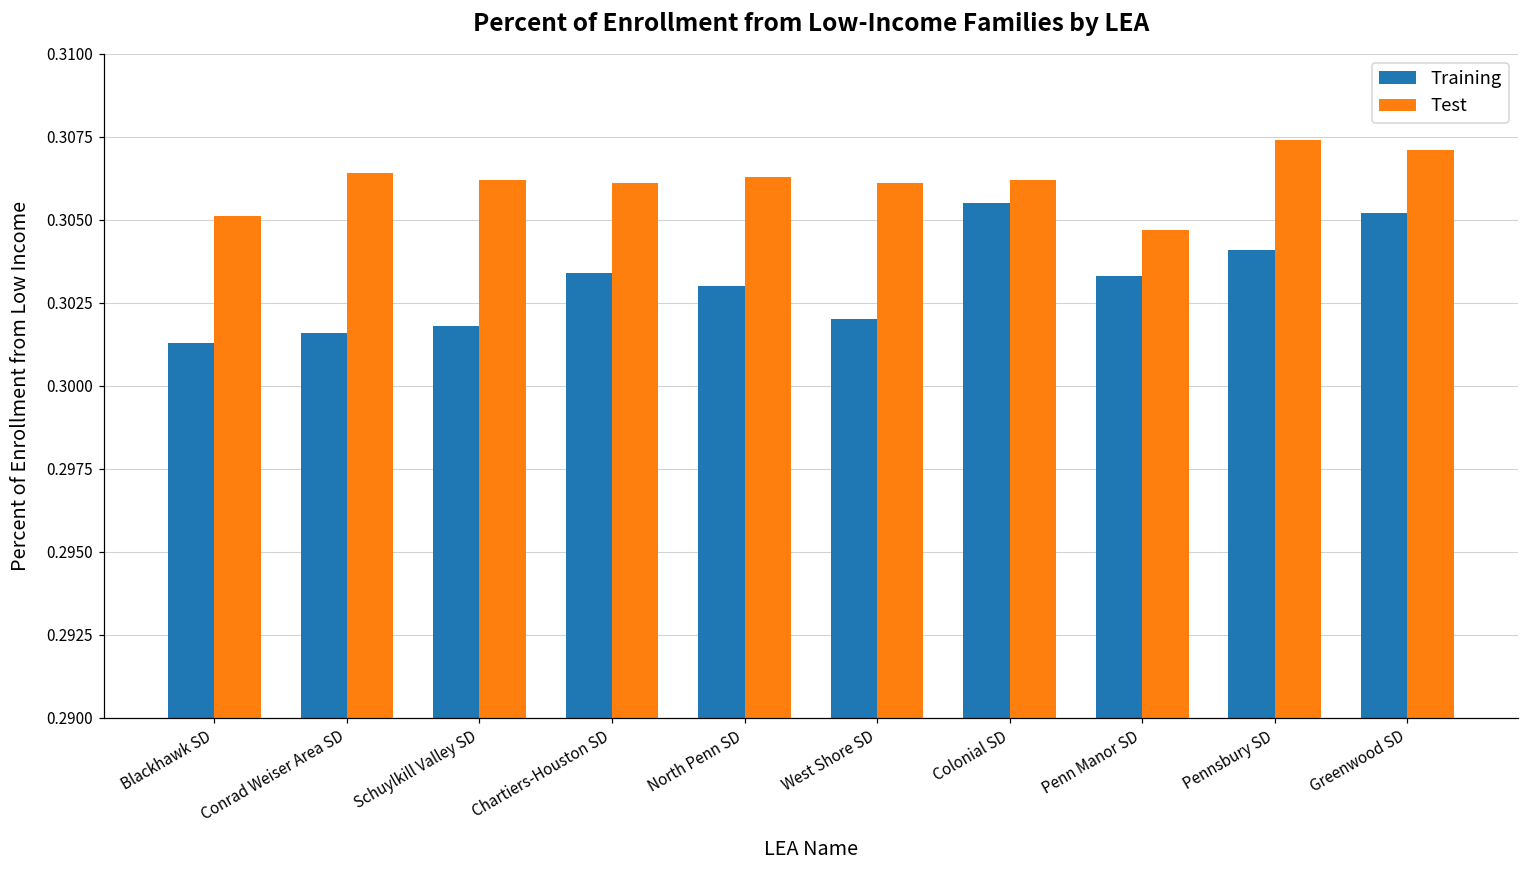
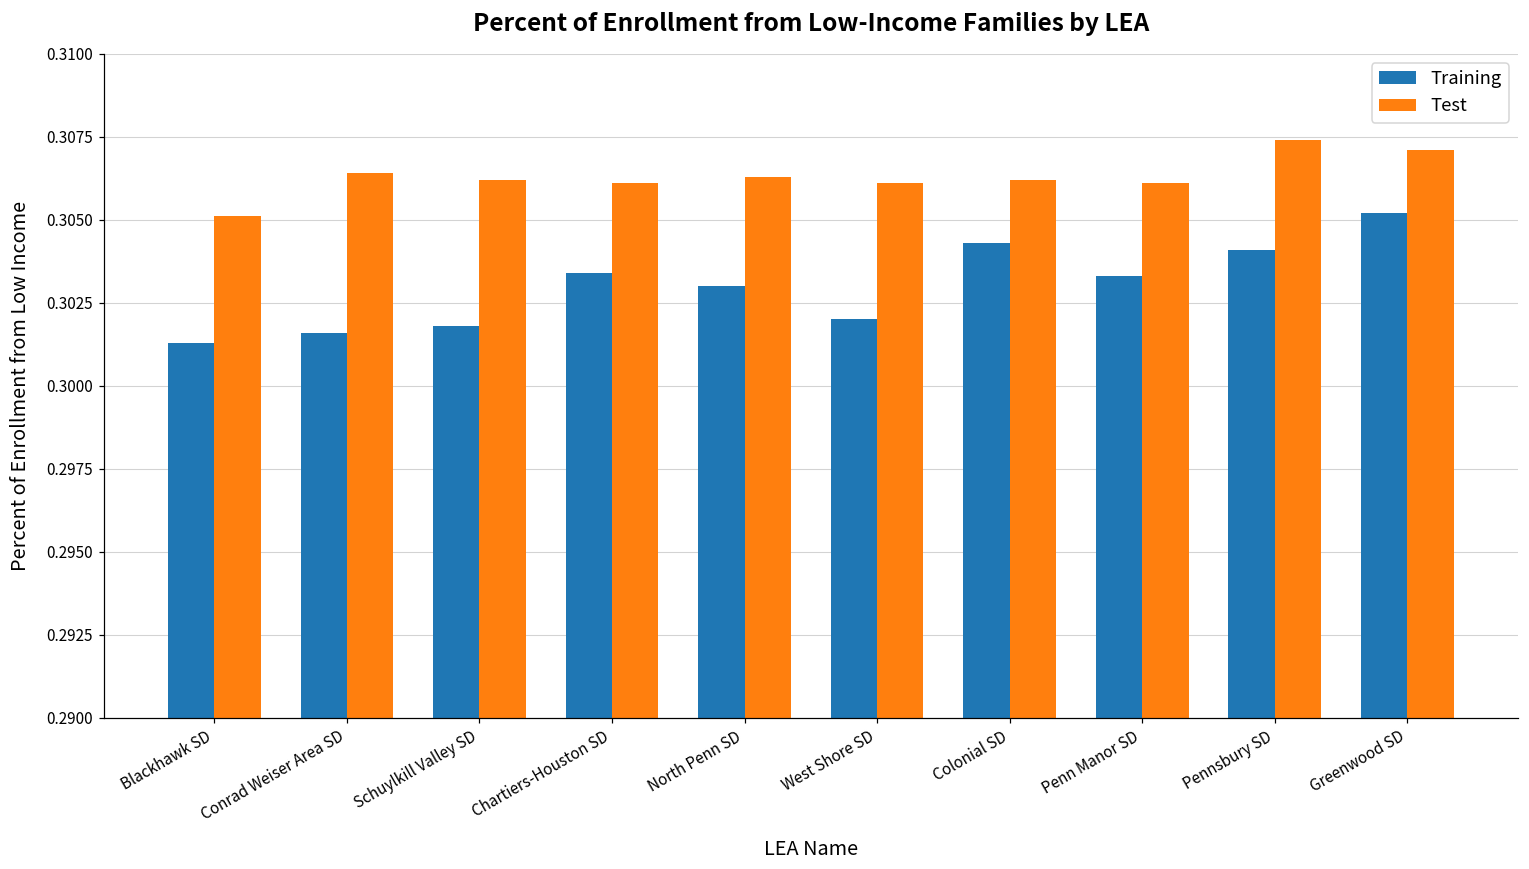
Training, Colonial SD: 0.3055 -> 0.3043
Test, Penn Manor SD: 0.3047 -> 0.3061
